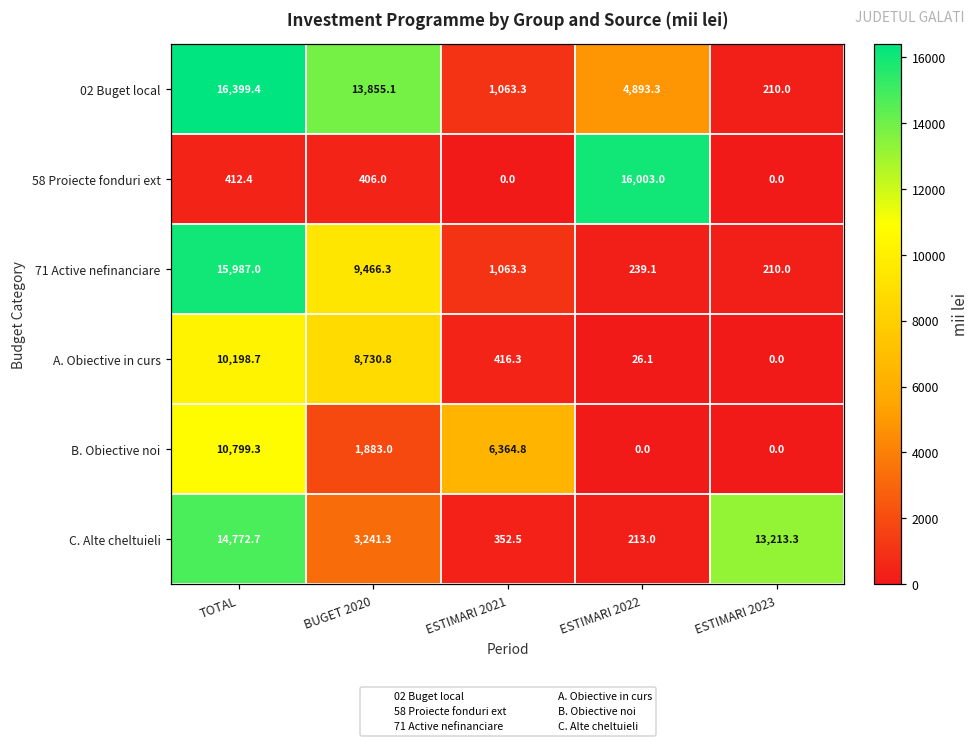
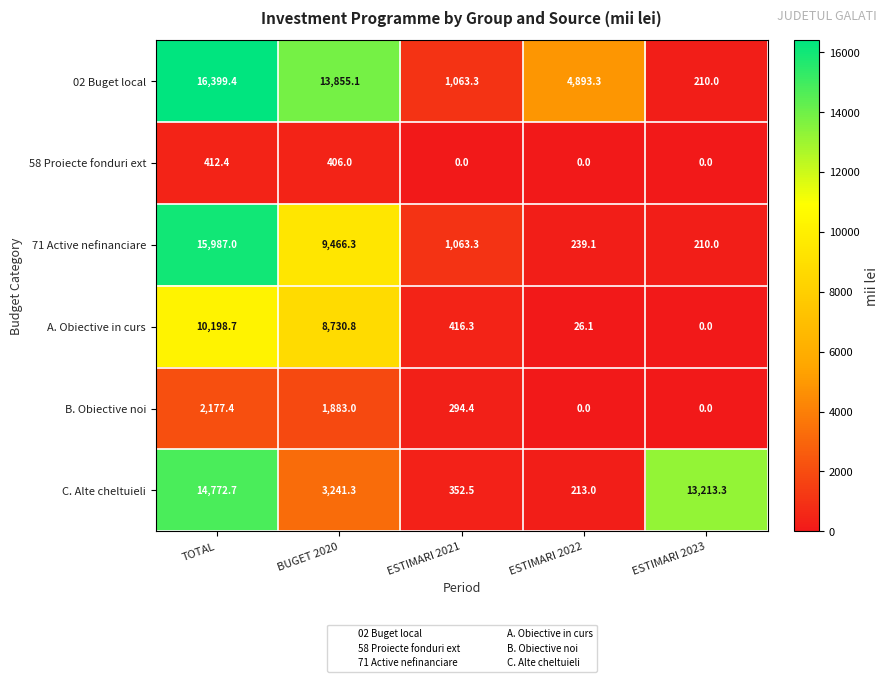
58 Proiecte fonduri ext, ESTIMARI 2022: 16,003.0 -> 0.0
B. Obiective noi, TOTAL: 10,799.3 -> 2,177.4
B. Obiective noi, ESTIMARI 2021: 6,364.8 -> 294.4
